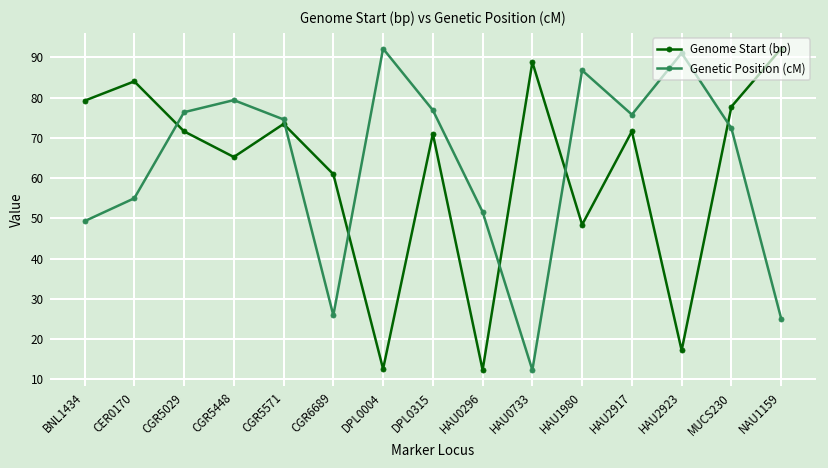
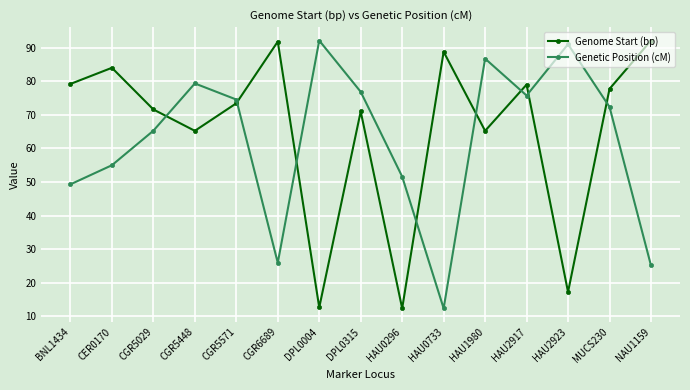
Genetic Position (cM), CGR5029: 76 -> 65
Genome Start (bp), CGR6689: 61 -> 92
Genome Start (bp), HAU1980: 48 -> 65
Genome Start (bp), HAU2917: 72 -> 79
